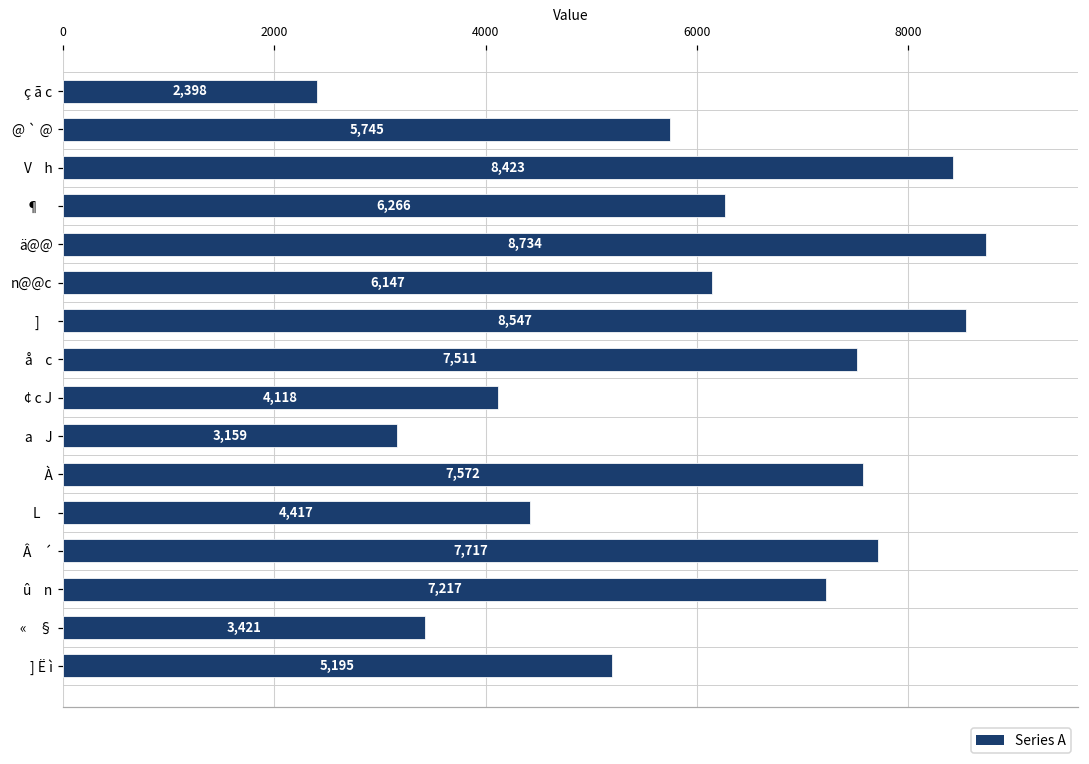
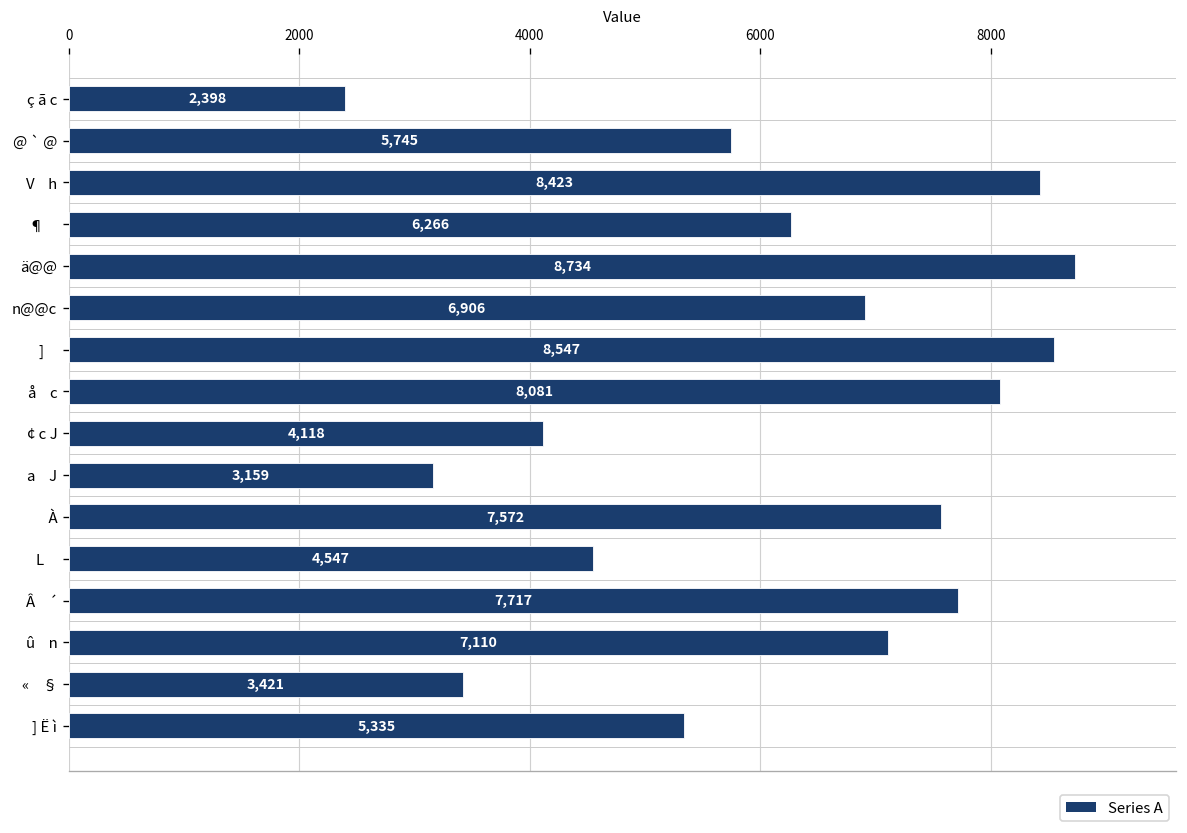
n@@c: 6,147 -> 6,906
å c: 7,511 -> 8,081
L: 4,417 -> 4,547
û n: 7,217 -> 7,110
] Ë ì: 5,195 -> 5,335
